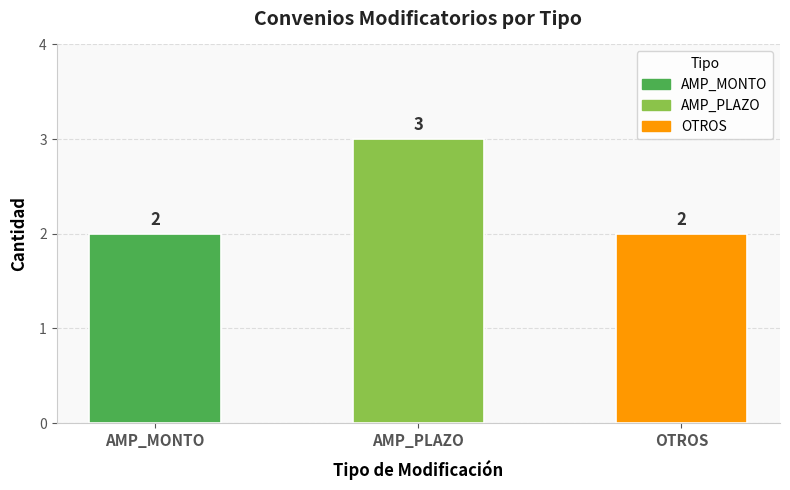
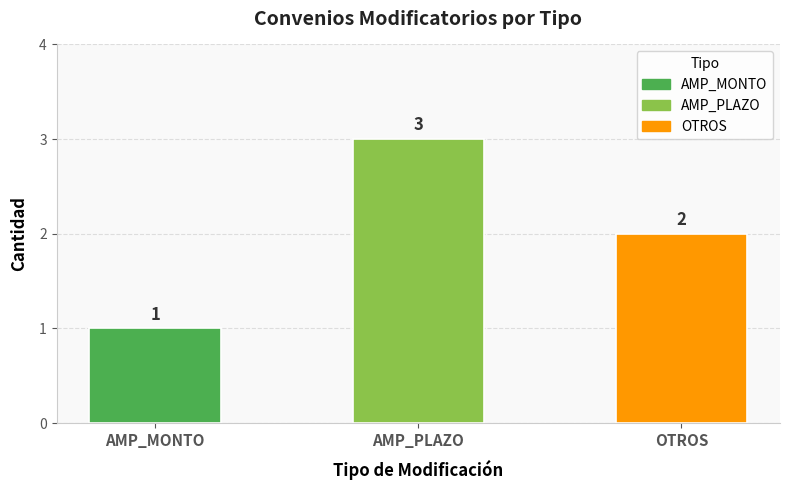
AMP_MONTO: 2 -> 1
